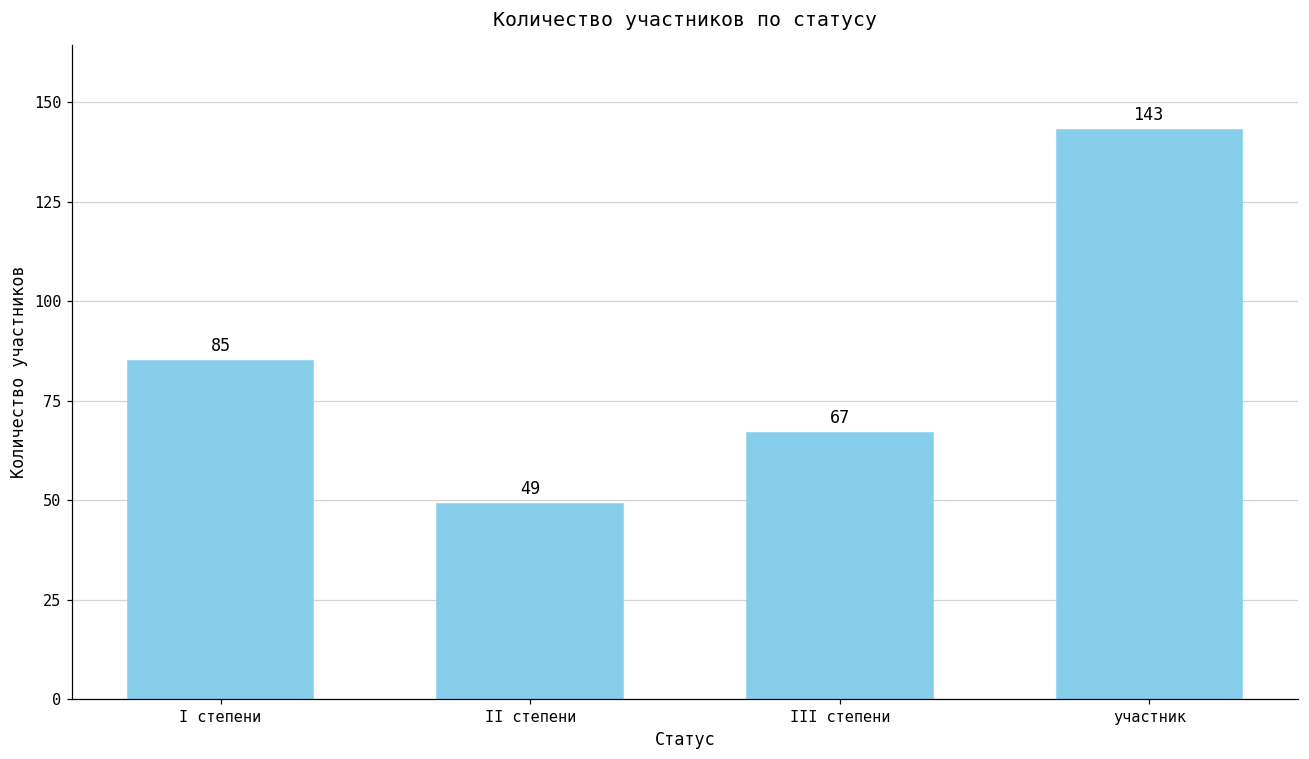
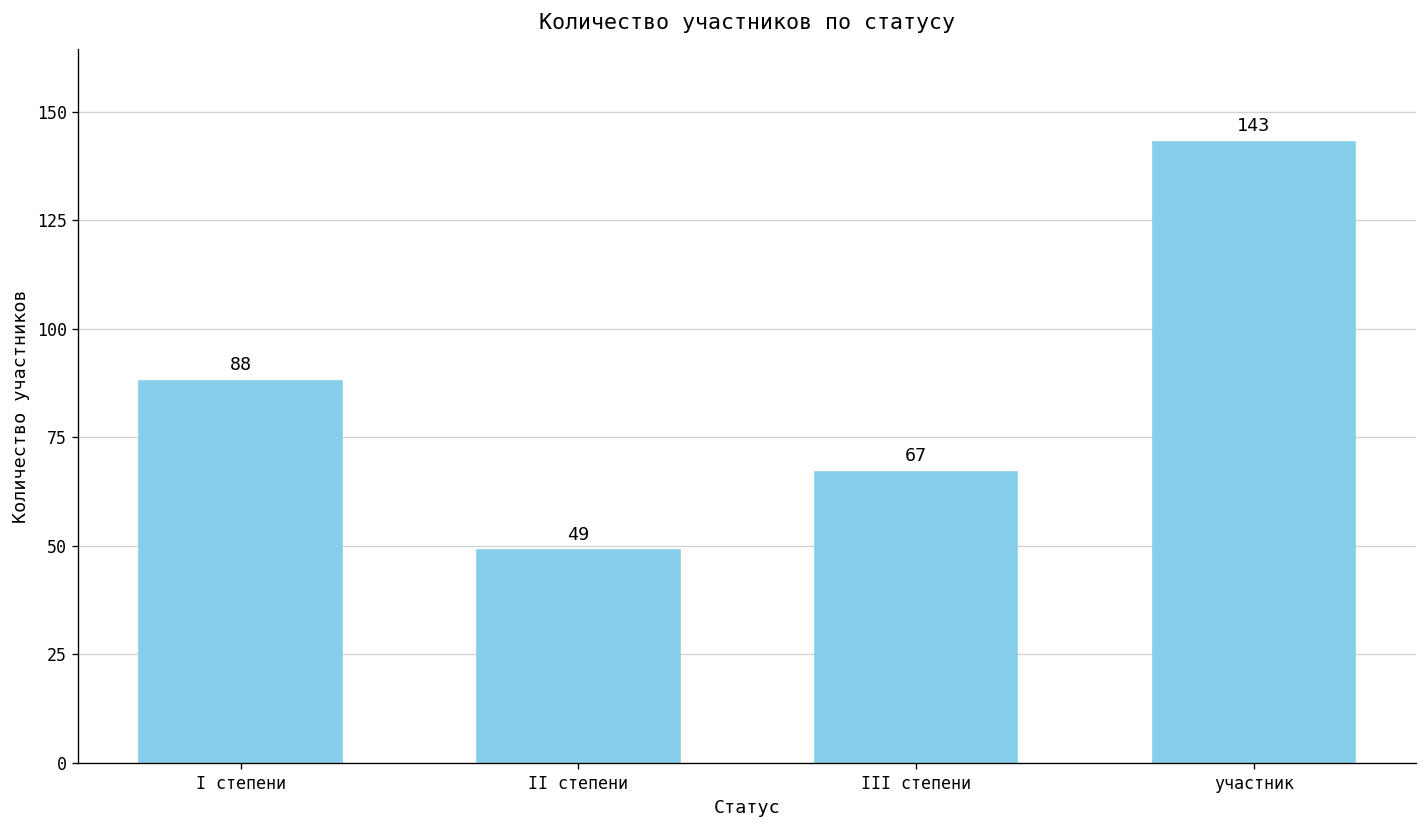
I степени: 85 -> 88
